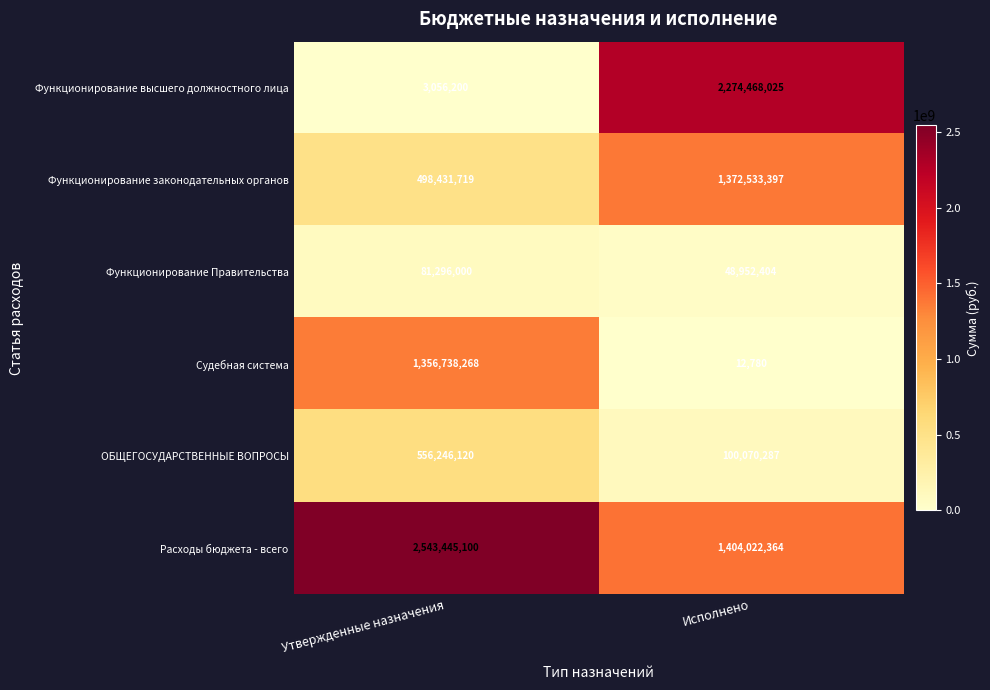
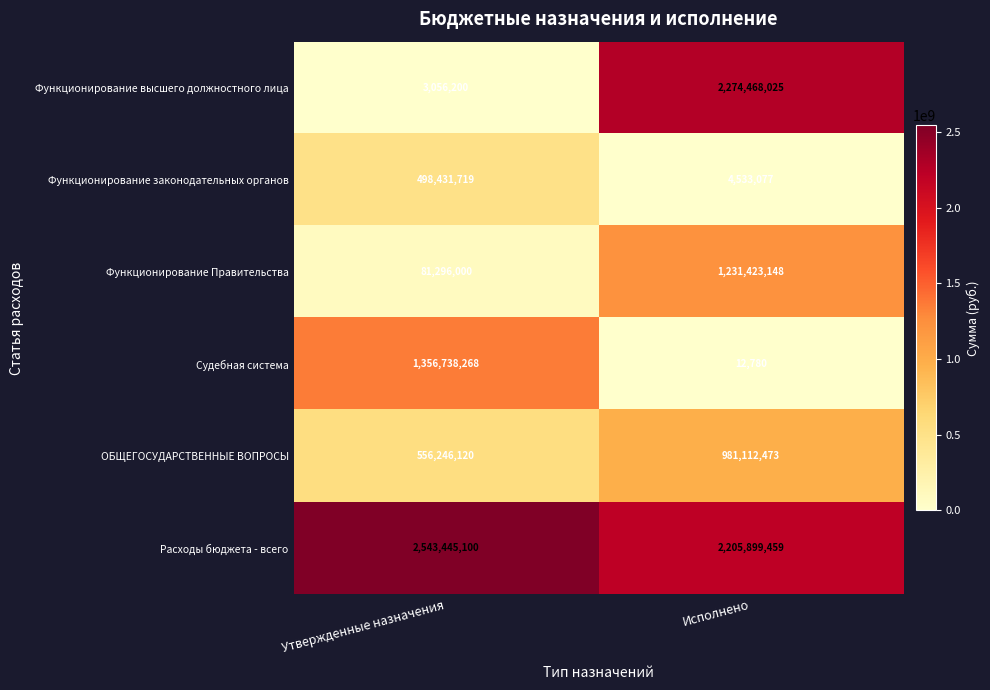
Функционирование законодательных органов, Исполнено: 1,372,533,397 -> 4,533,077
Функционирование Правительства, Исполнено: 48,952,404 -> 1,231,423,148
ОБЩЕГОСУДАРСТВЕННЫЕ ВОПРОСЫ, Исполнено: 100,070,287 -> 981,112,473
Расходы бюджета - всего, Исполнено: 1,404,022,364 -> 2,205,899,459
